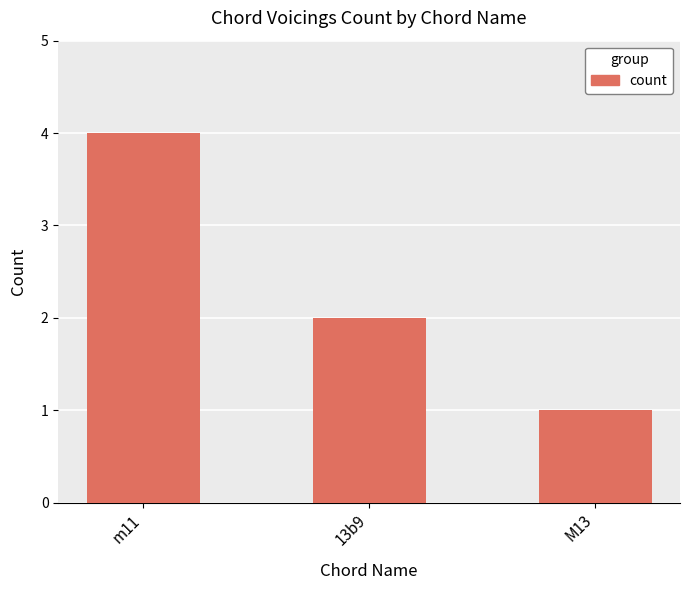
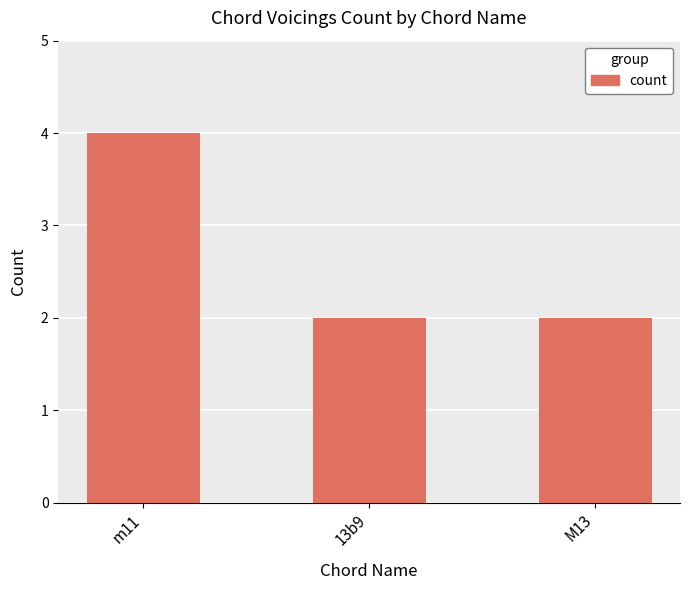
M13: 1 -> 2
